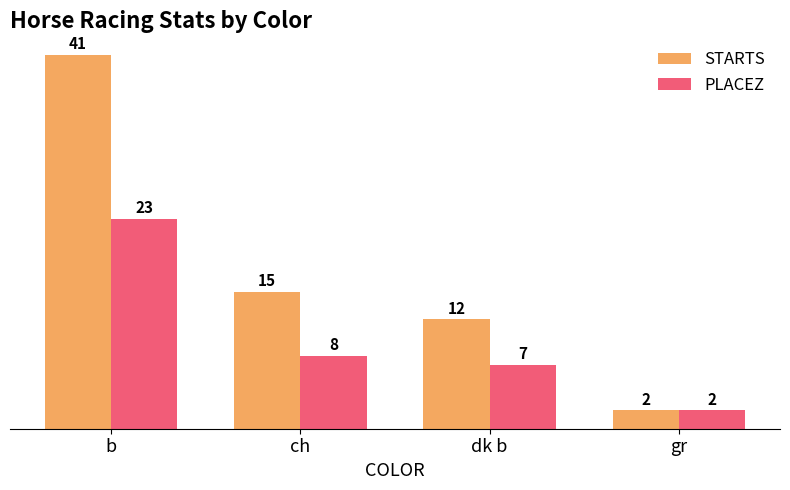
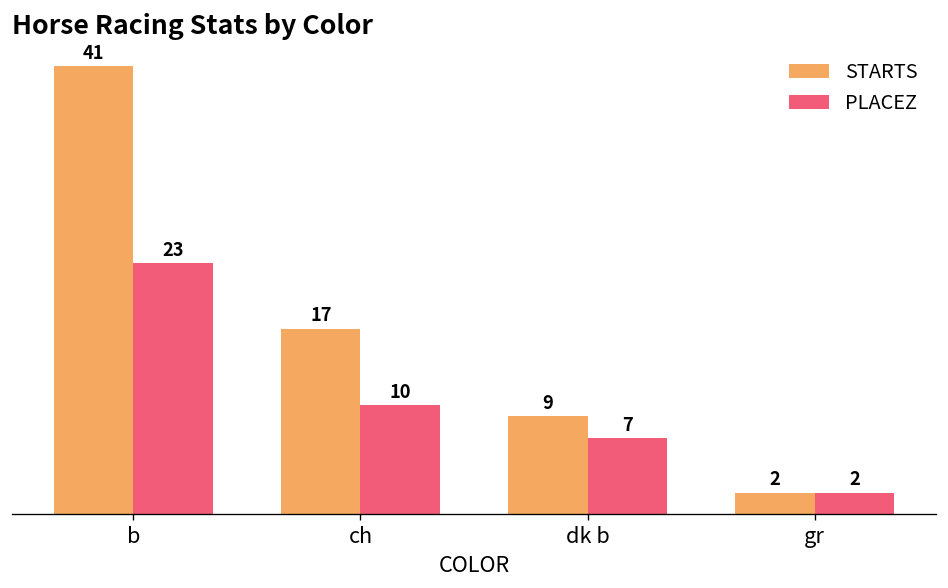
STARTS, ch: 15 -> 17
PLACEZ, ch: 8 -> 10
STARTS, dk b: 12 -> 9
